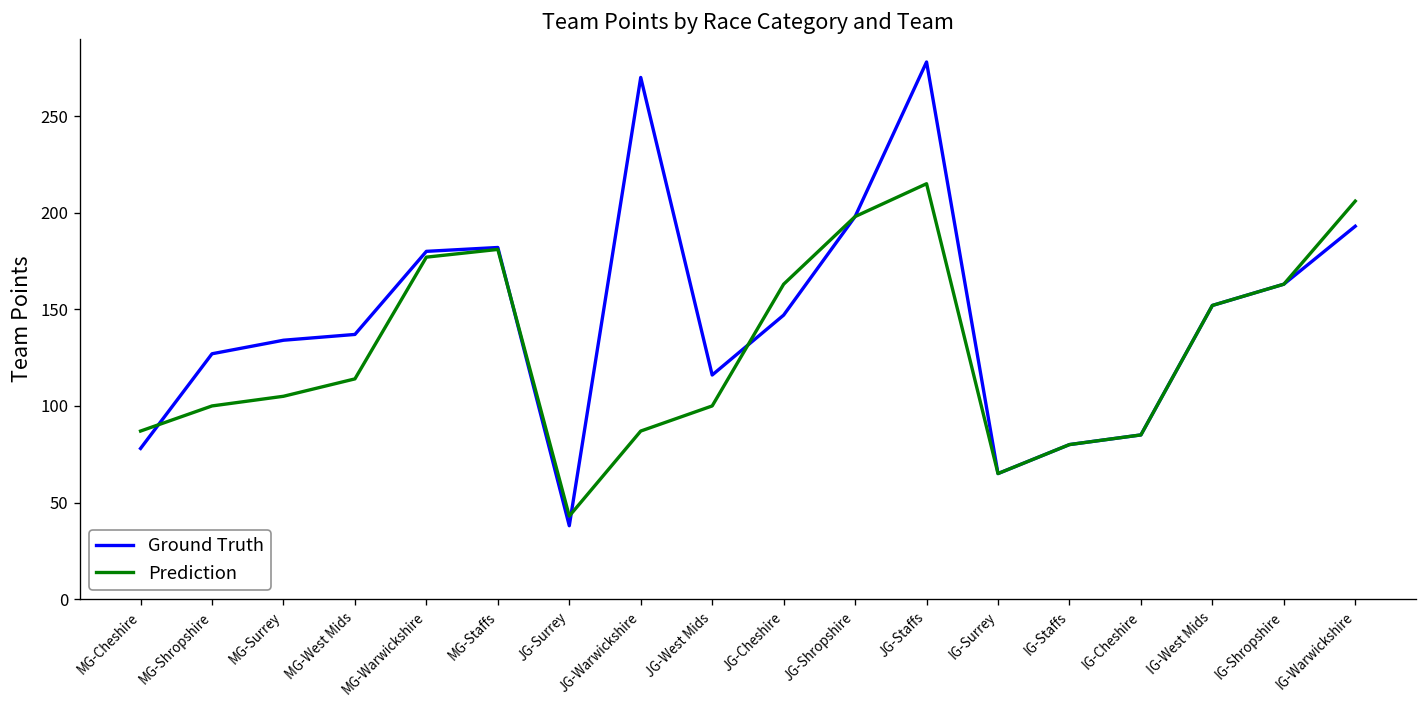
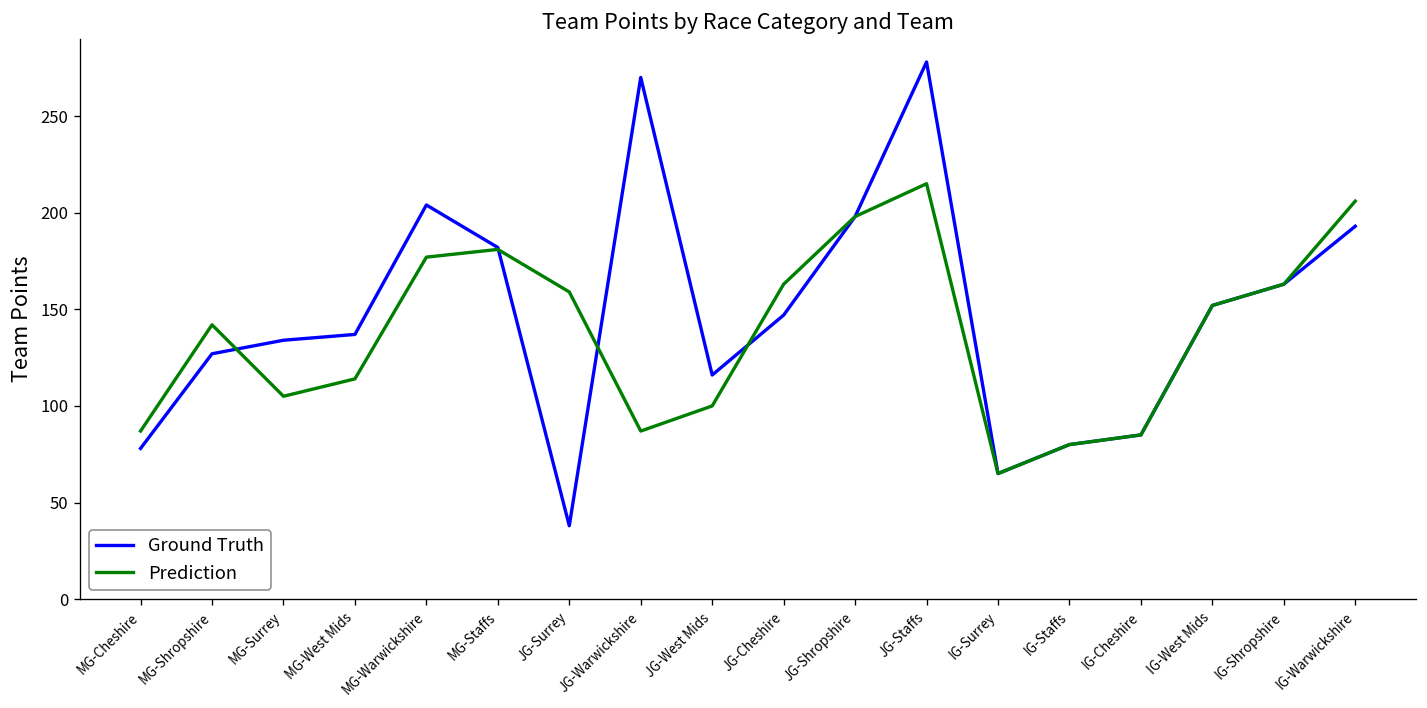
Prediction, MG-Shropshire: 100 -> 142
Ground Truth, MG-Warwickshire: 180 -> 204
Prediction, JG-Surrey: 43 -> 159
